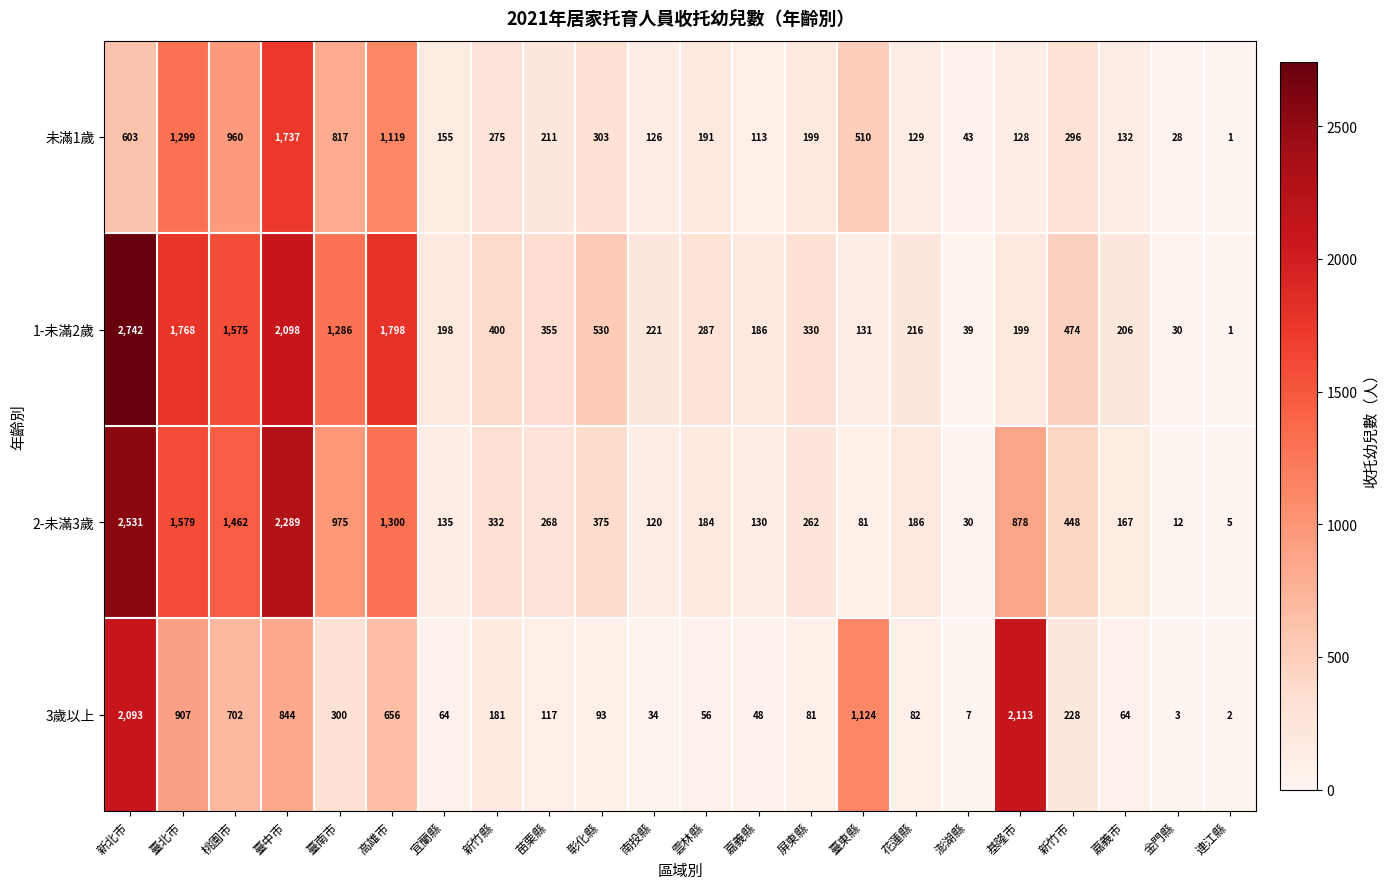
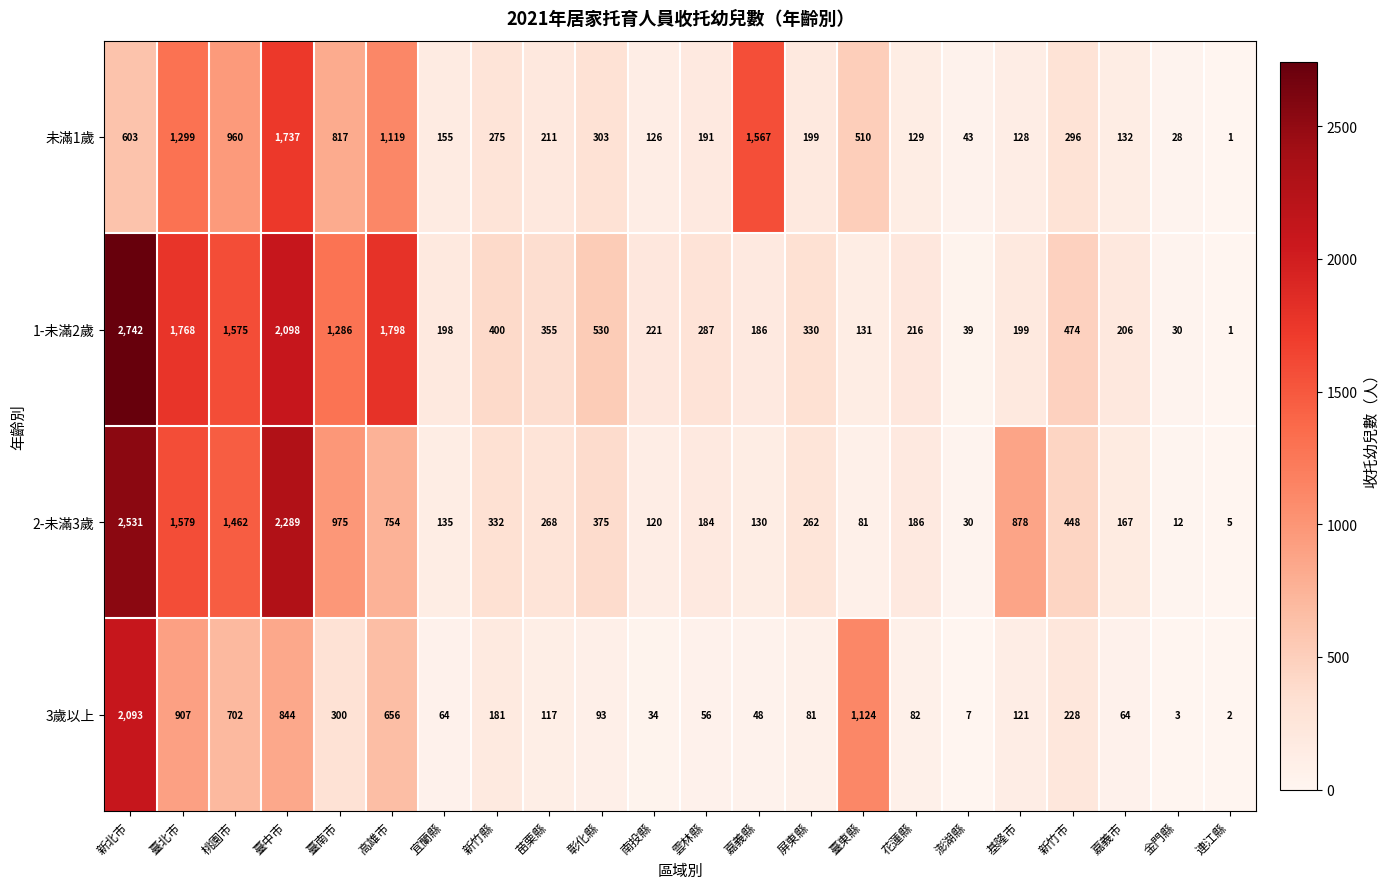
未滿1歲, 嘉義縣: 113 -> 1,567
2-未滿3歲, 高雄市: 1,300 -> 754
3歲以上, 基隆市: 2,113 -> 121
